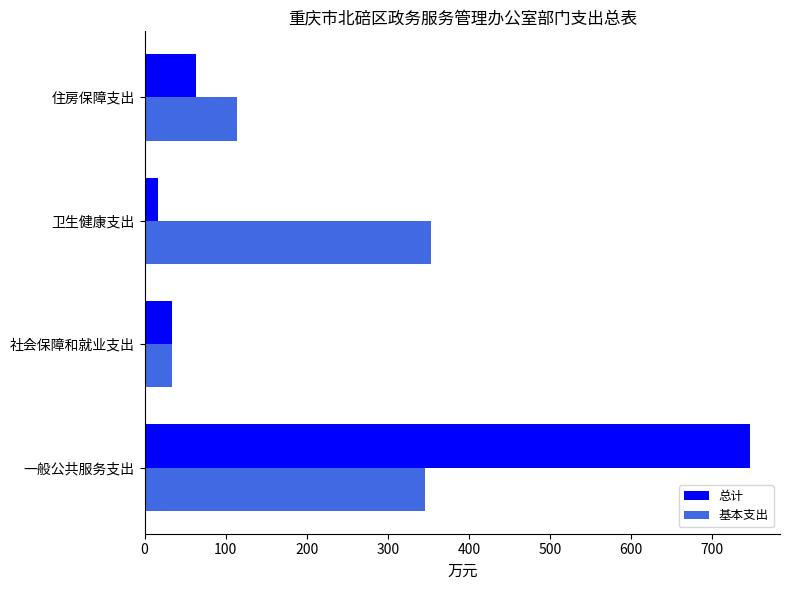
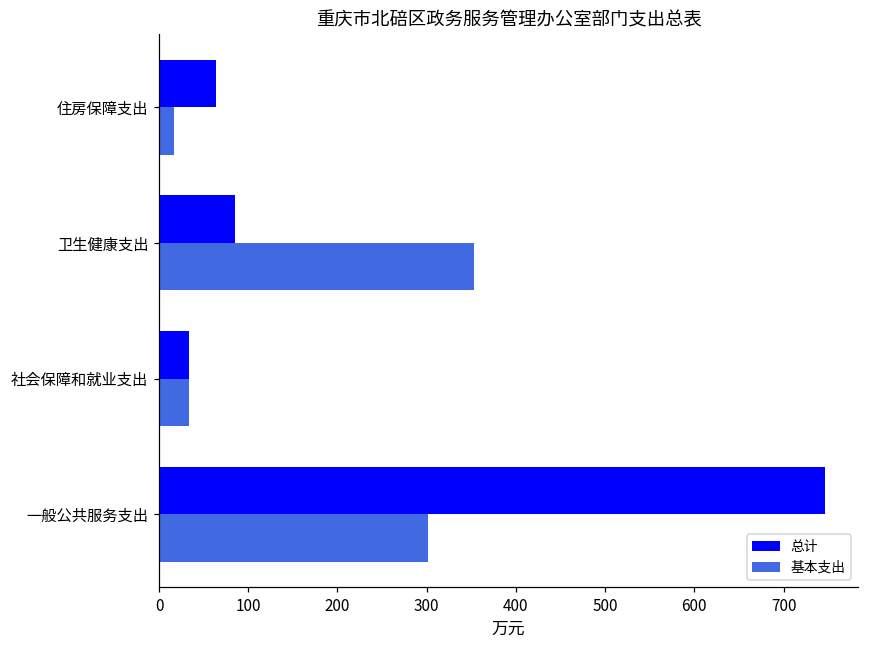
基本支出, 住房保障支出: 110 -> 20
总计, 卫生健康支出: 20 -> 80
基本支出, 一般公共服务支出: 350 -> 300
